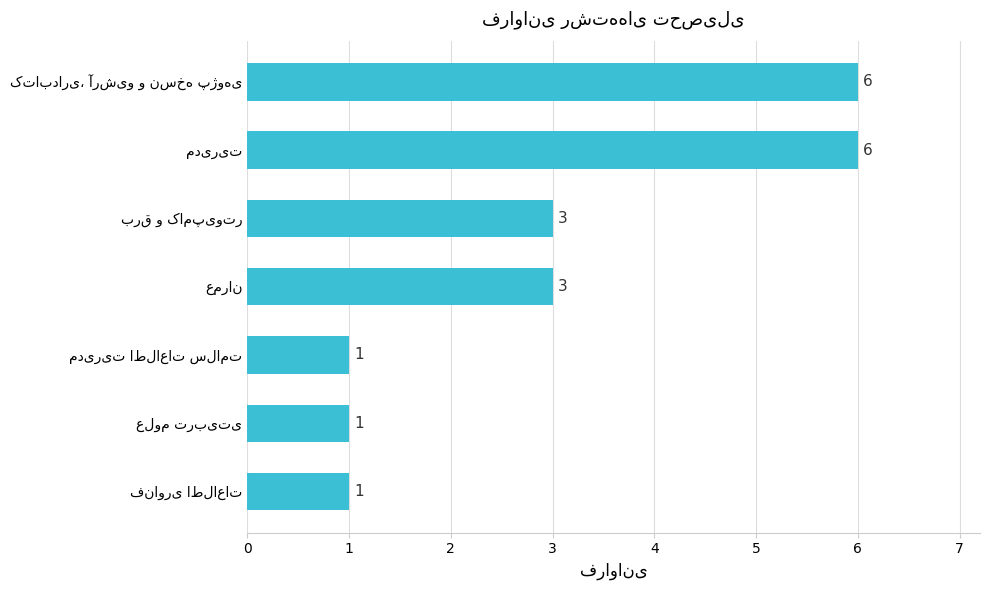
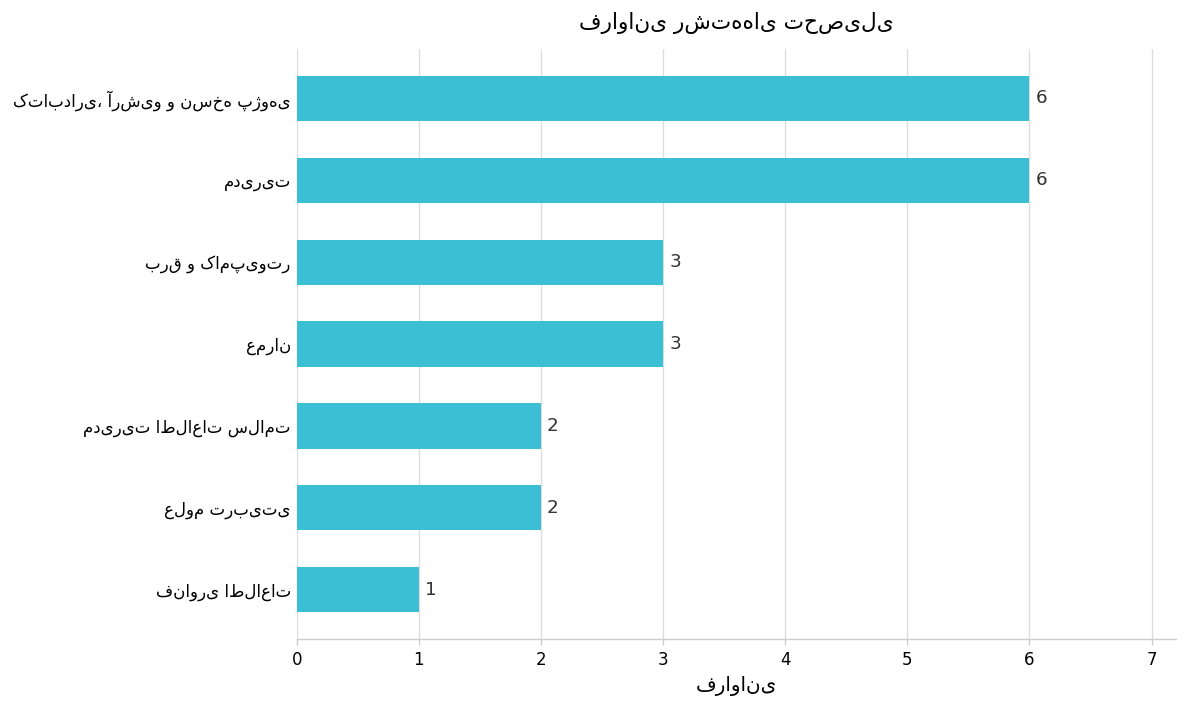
مدیریت اطلاعات سلامت: 1 -> 2
علوم تربیتی: 1 -> 2
